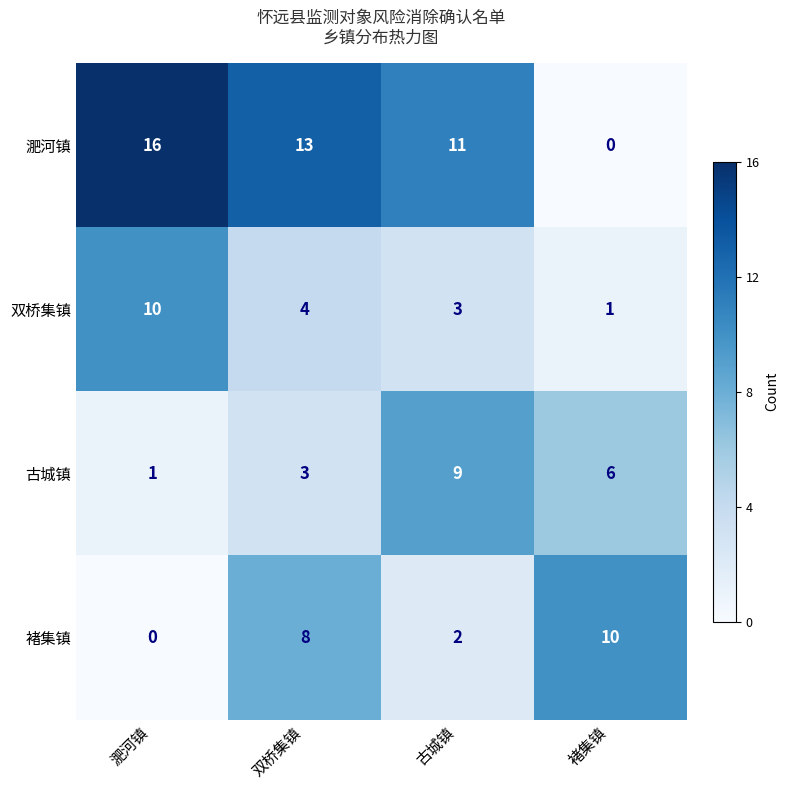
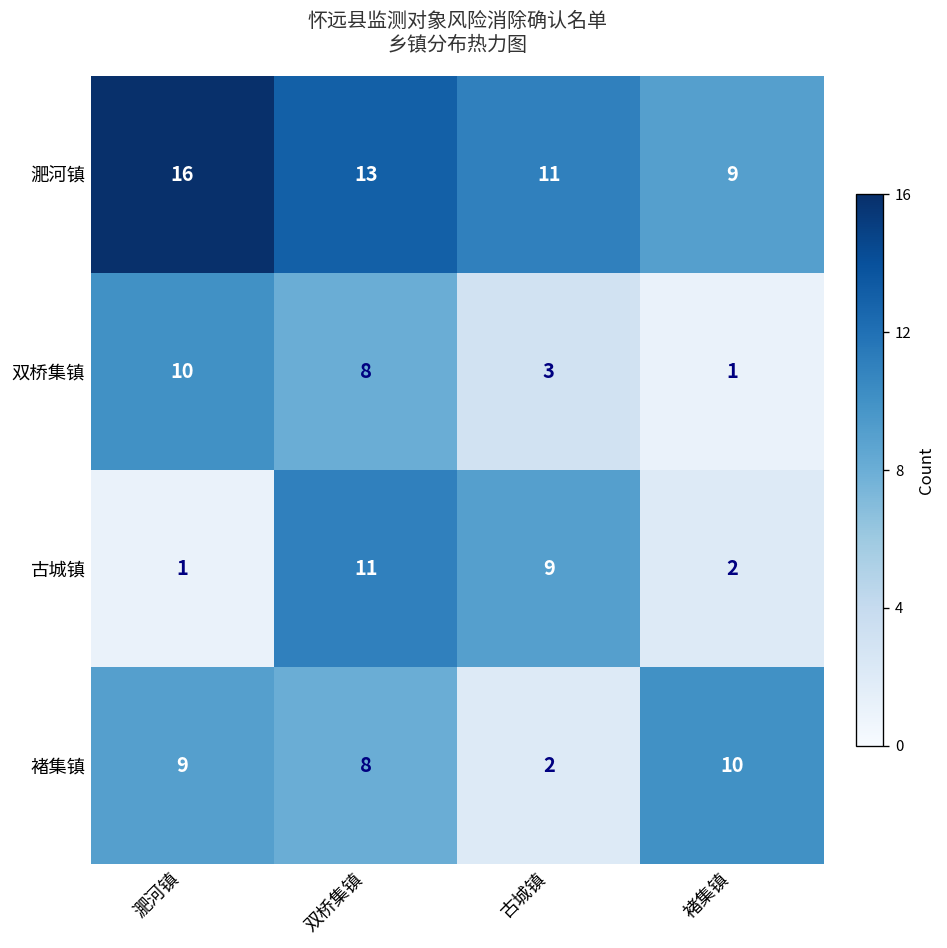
淝河镇, 褚集镇: 0 -> 9
双桥集镇, 双桥集镇: 4 -> 8
古城镇, 双桥集镇: 3 -> 11
古城镇, 褚集镇: 6 -> 2
褚集镇, 淝河镇: 0 -> 9
